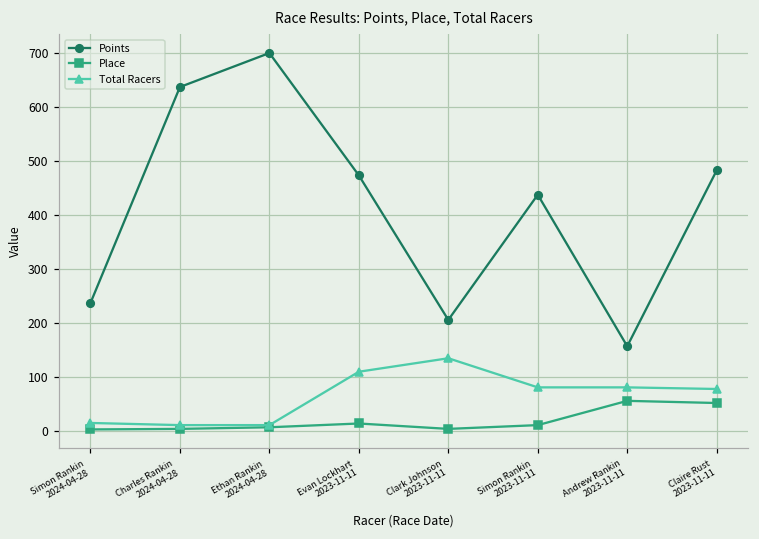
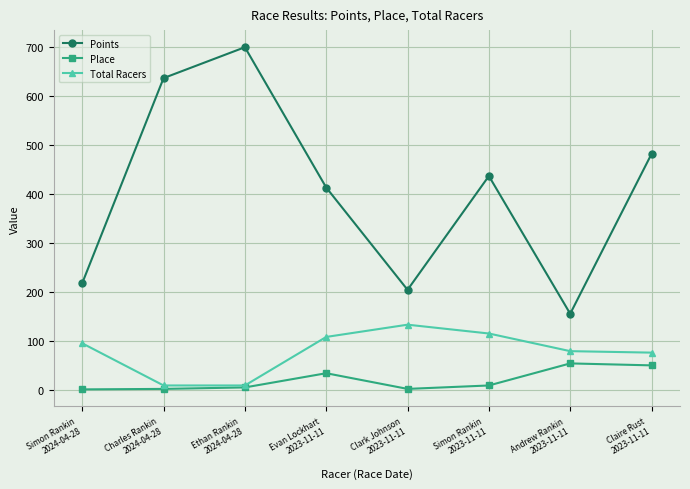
Points, Simon Rankin 2024-04-28: 240 -> 220
Total Racers, Simon Rankin 2024-04-28: 10 -> 100
Points, Evan Lockhart 2023-11-11: 470 -> 410
Place, Evan Lockhart 2023-11-11: 10 -> 40
Total Racers, Simon Rankin 2023-11-11: 80 -> 120
